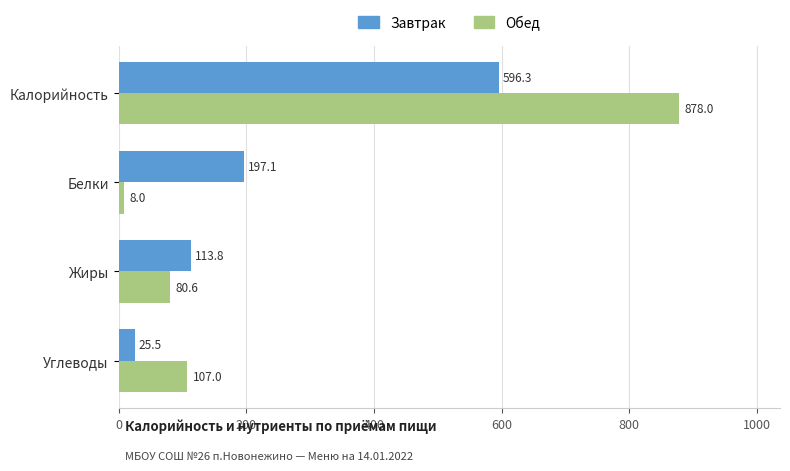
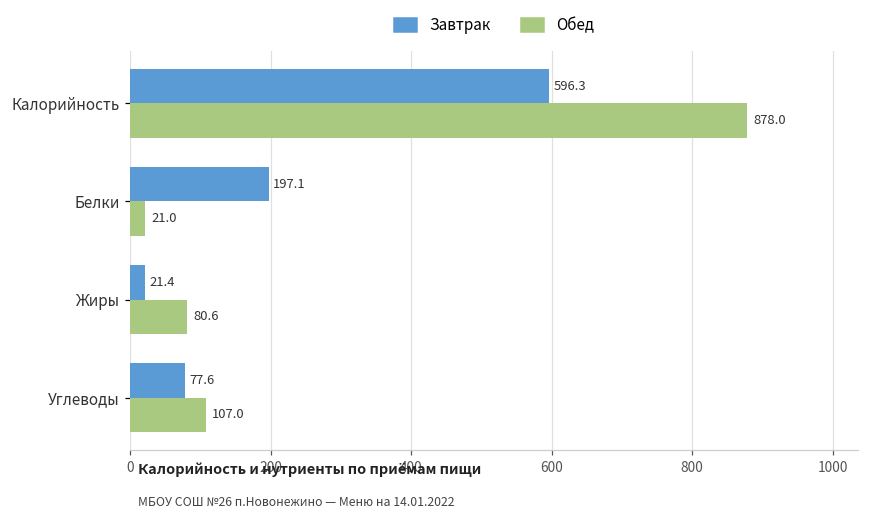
Обед, Белки: 8.0 -> 21.0
Завтрак, Жиры: 113.8 -> 21.4
Завтрак, Углеводы: 25.5 -> 77.6
